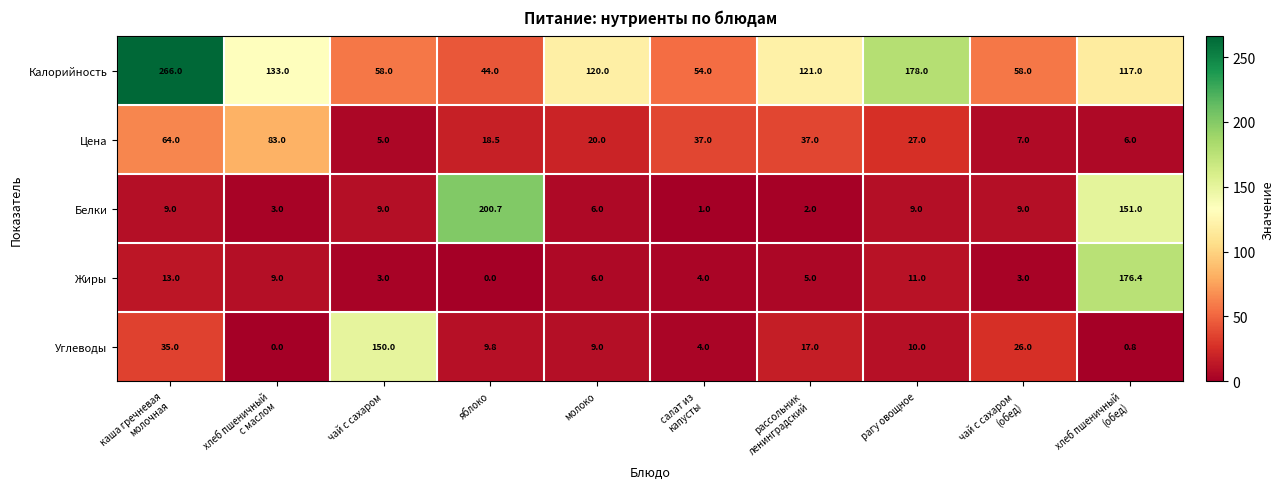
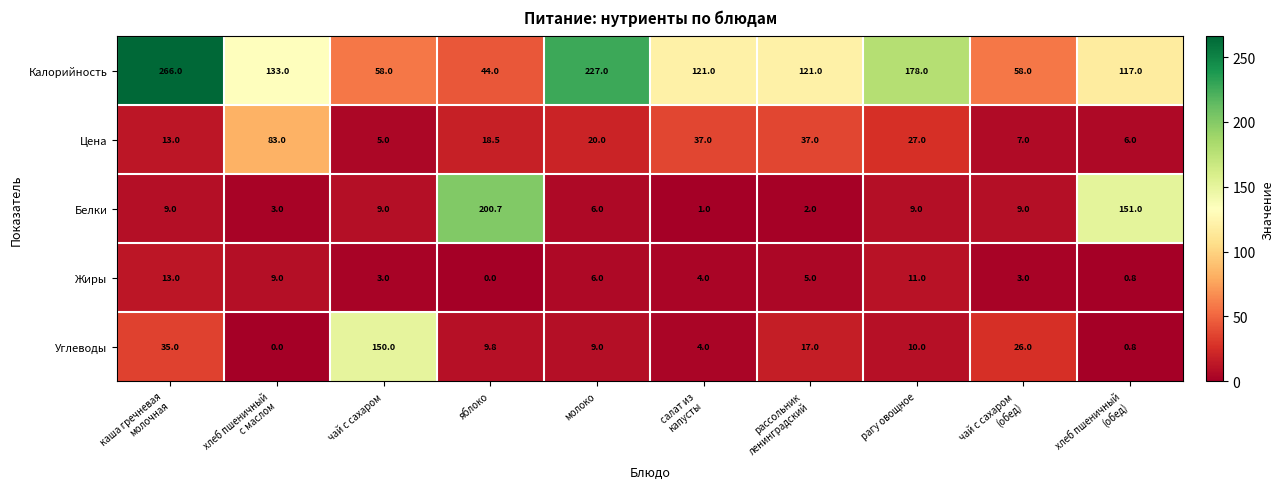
Калорийность, молоко: 120.0 -> 227.0
Калорийность, салат из капусты: 54.0 -> 121.0
Цена, каша гречневая молочная: 64.0 -> 13.0
Жиры, хлеб пшеничный (обед): 176.4 -> 0.8
